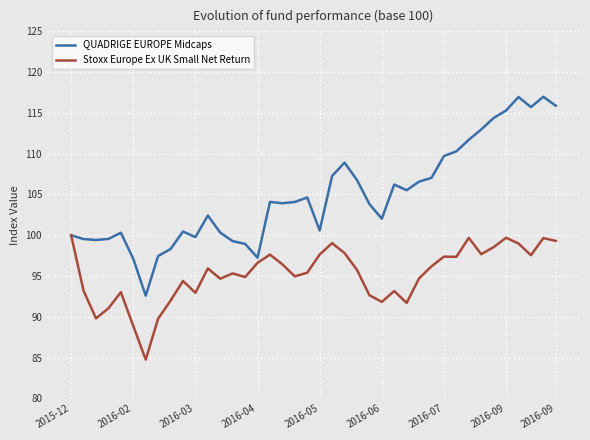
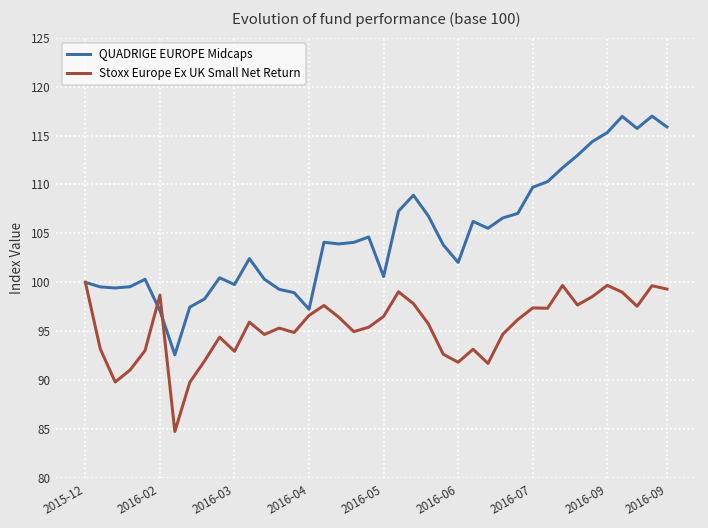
Stoxx Europe Ex UK Small Net Return, 2016-02: 89 -> 99
Stoxx Europe Ex UK Small Net Return, 2016-05: 98 -> 97
